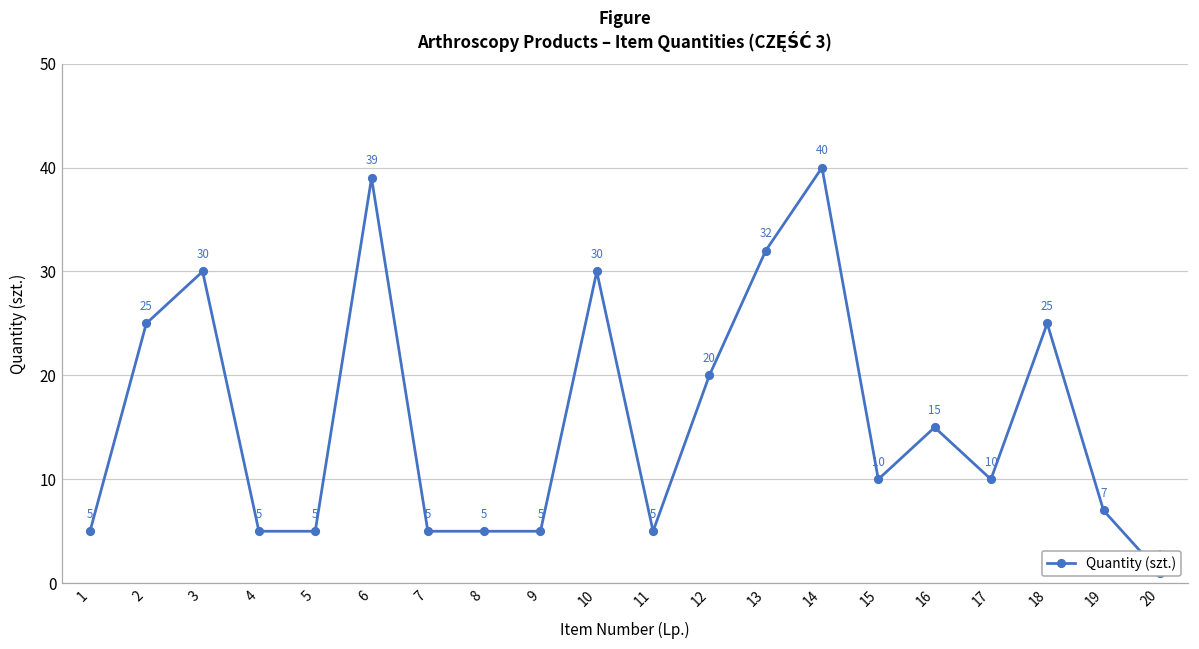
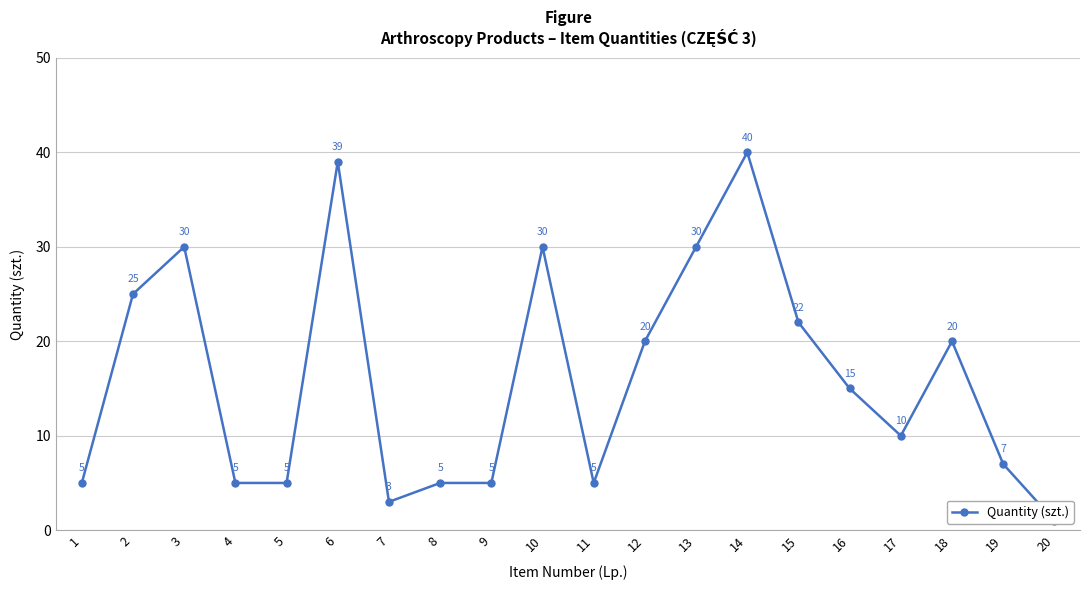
7: 5 -> 3
13: 32 -> 30
15: 10 -> 22
18: 25 -> 20
